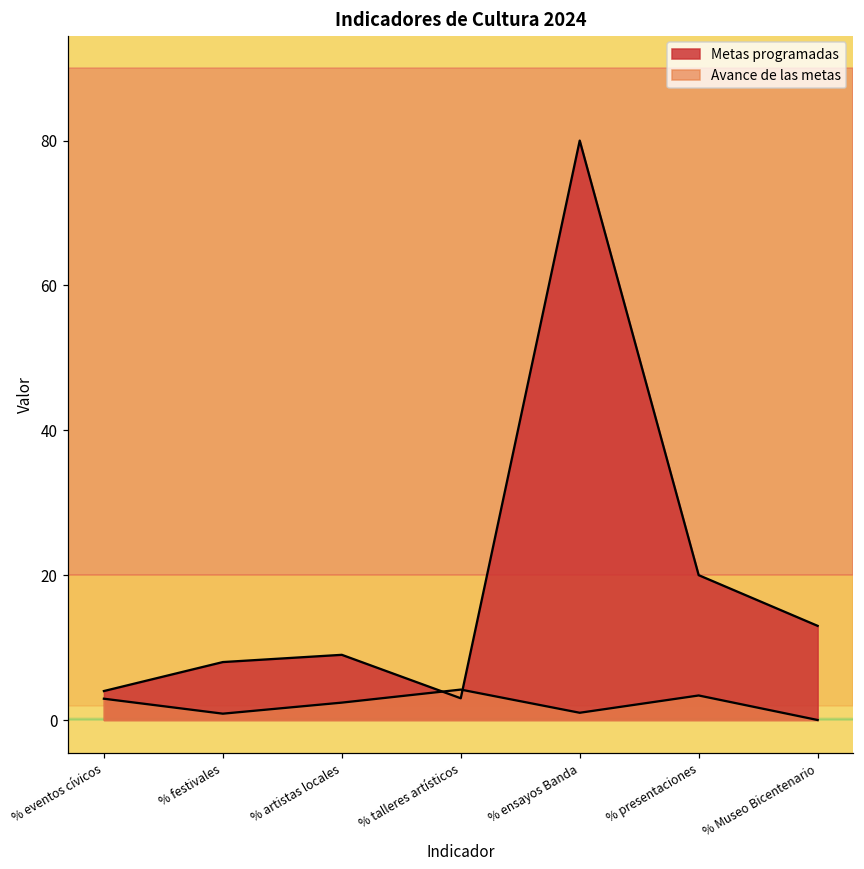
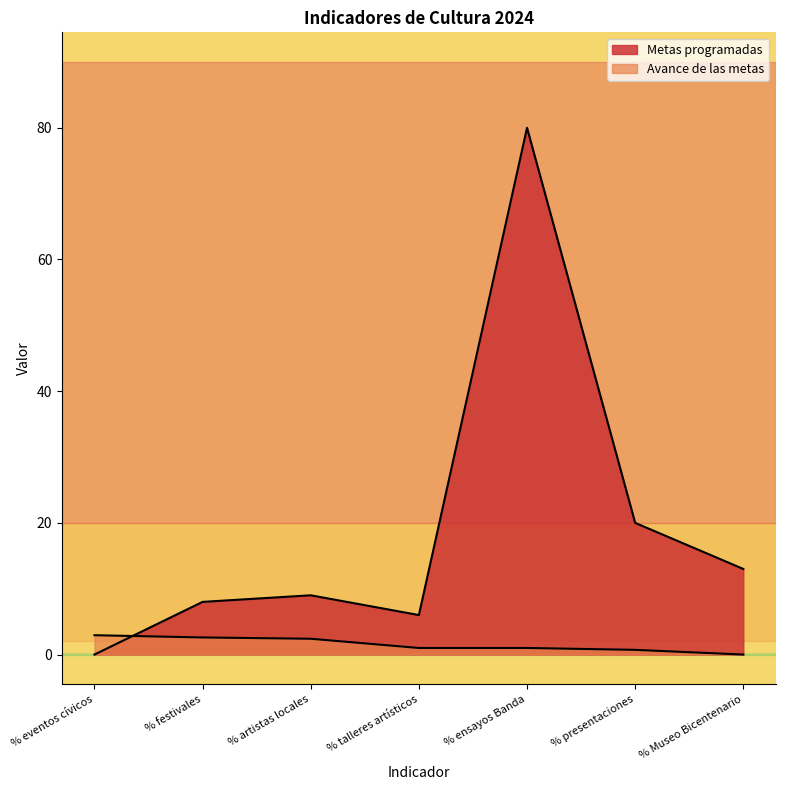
Metas programadas, % eventos cívicos: 4 -> 0
Avance de las metas, % festivales: 1 -> 3
Metas programadas, % talleres artísticos: 3 -> 6
Avance de las metas, % talleres artísticos: 4 -> 1
Avance de las metas, % presentaciones: 3 -> 1
